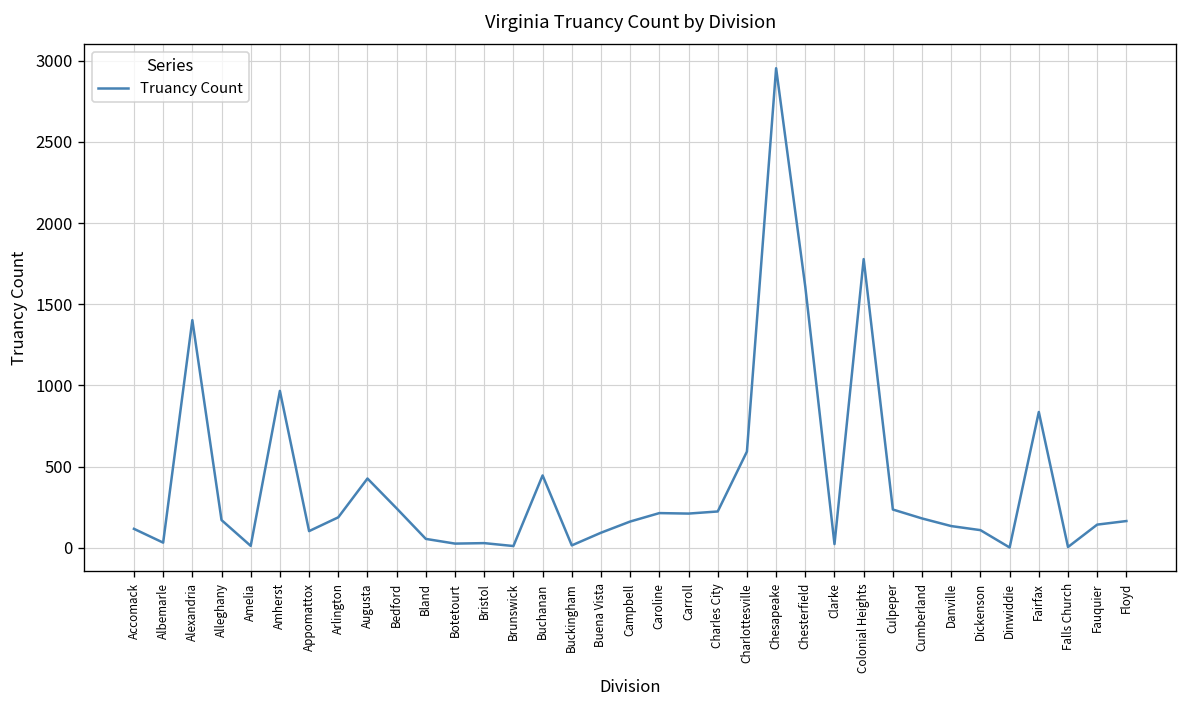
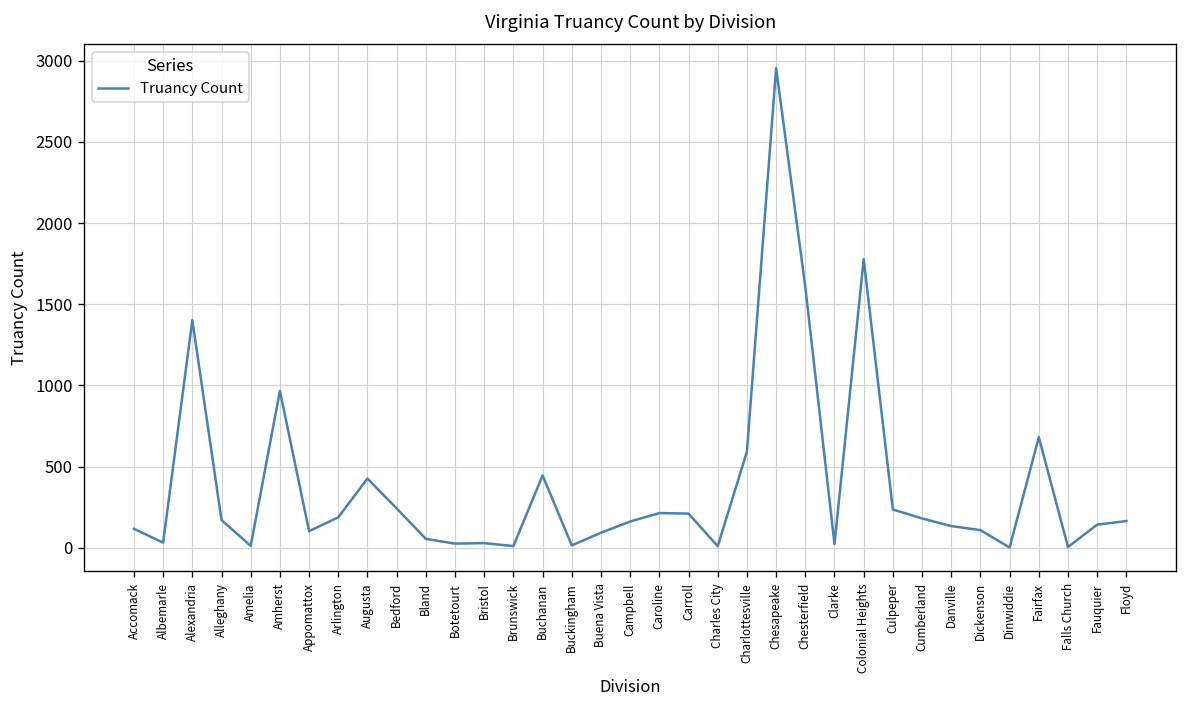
Charles City: 220 -> 10
Fairfax: 840 -> 680
